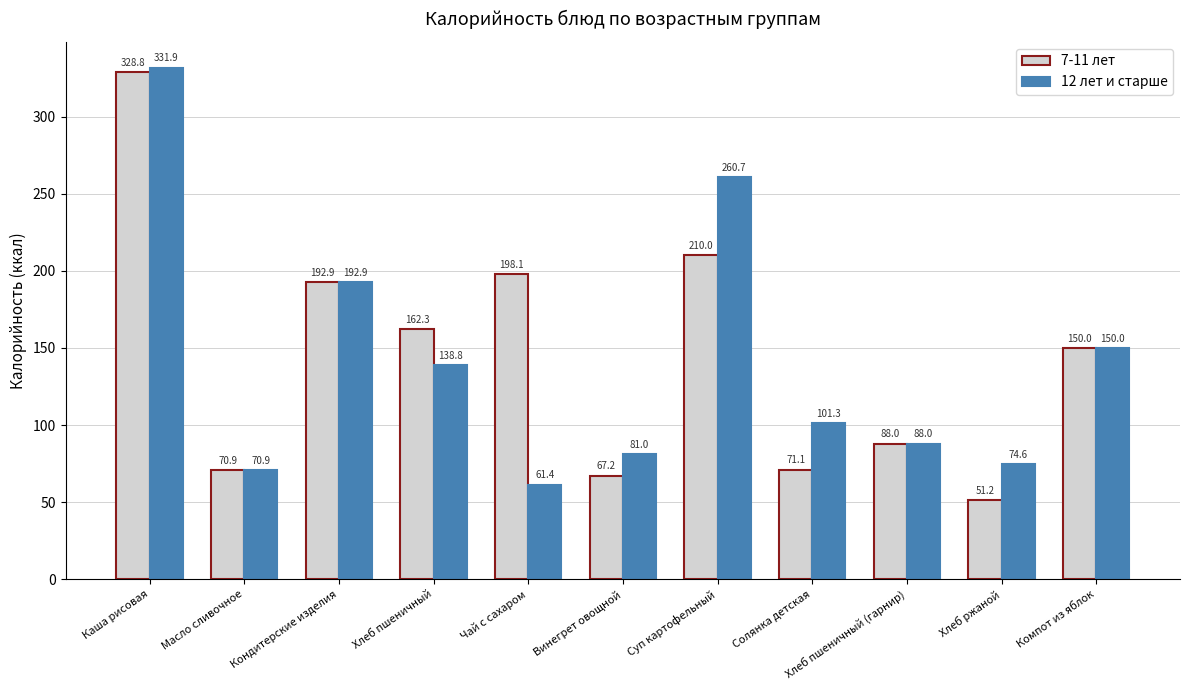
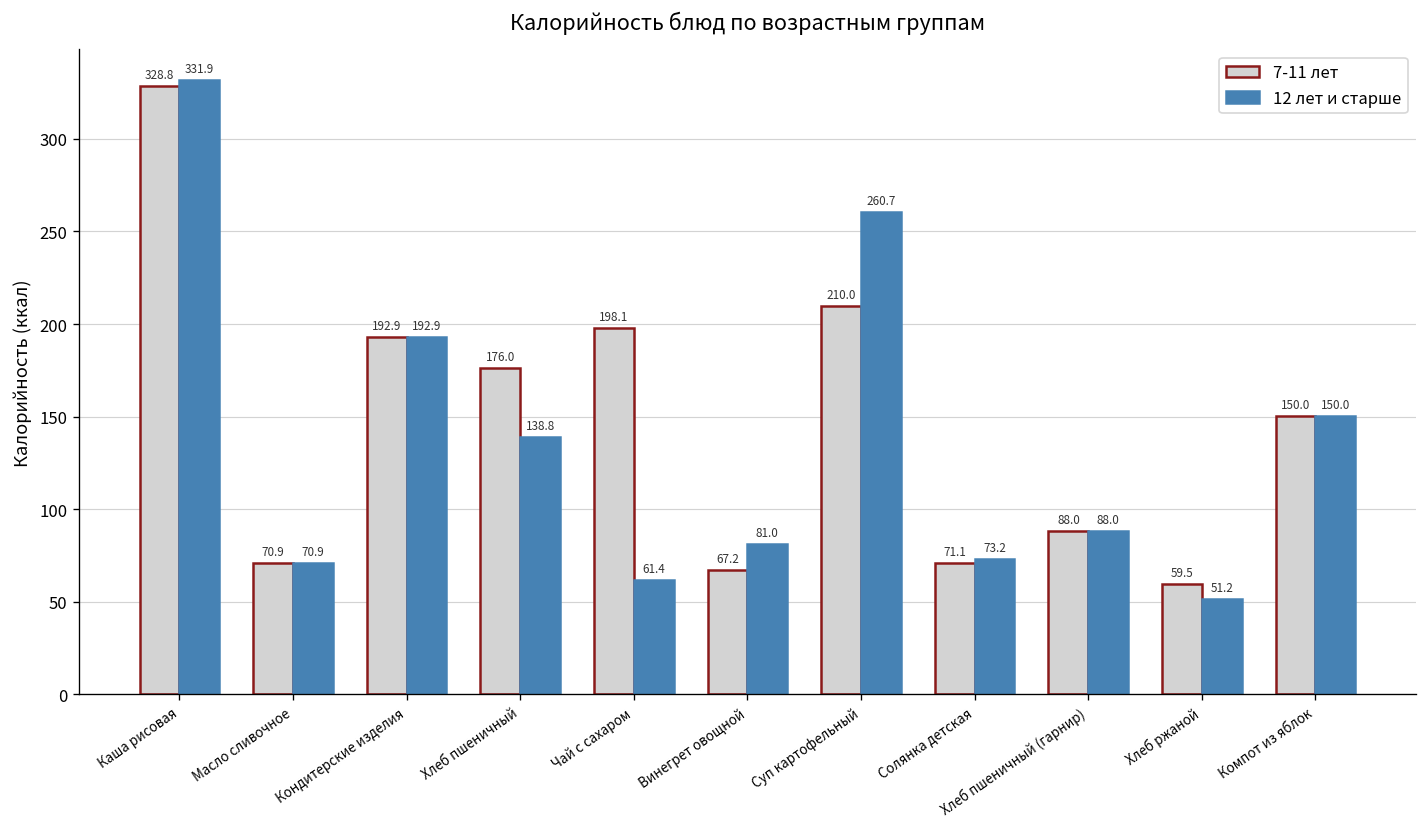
7-11 лет, Хлеб пшеничный: 162.3 -> 176.0
12 лет и старше, Солянка детская: 101.3 -> 73.2
7-11 лет, Хлеб ржаной: 51.2 -> 59.5
12 лет и старше, Хлеб ржаной: 74.6 -> 51.2
